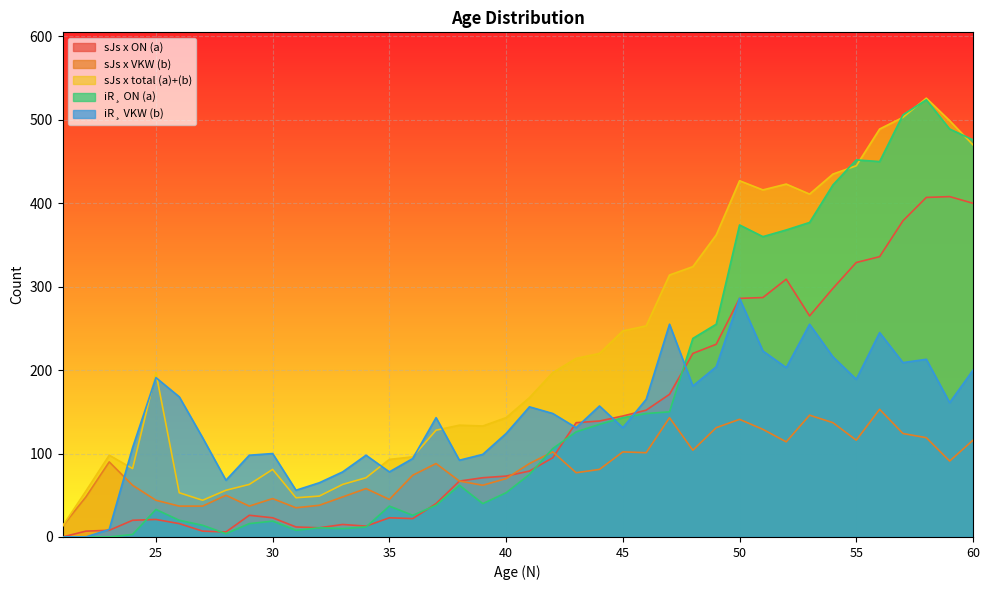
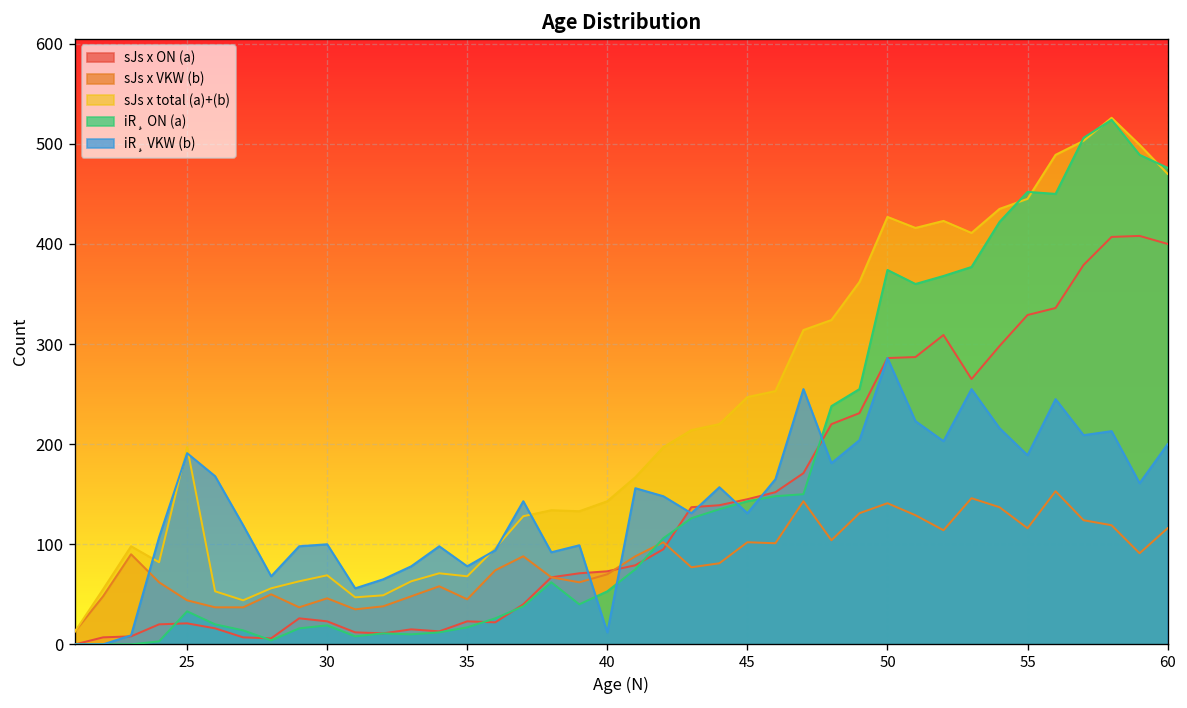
sJs x total (a)+(b), 30: 80 -> 70
sJs x total (a)+(b), 35: 90 -> 70
iR¸ ON (a), 35: 40 -> 20
iR¸ VKW (b), 40: 120 -> 10
